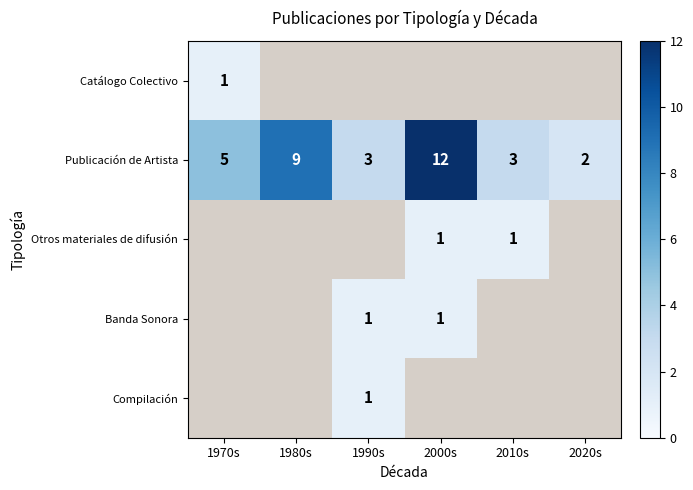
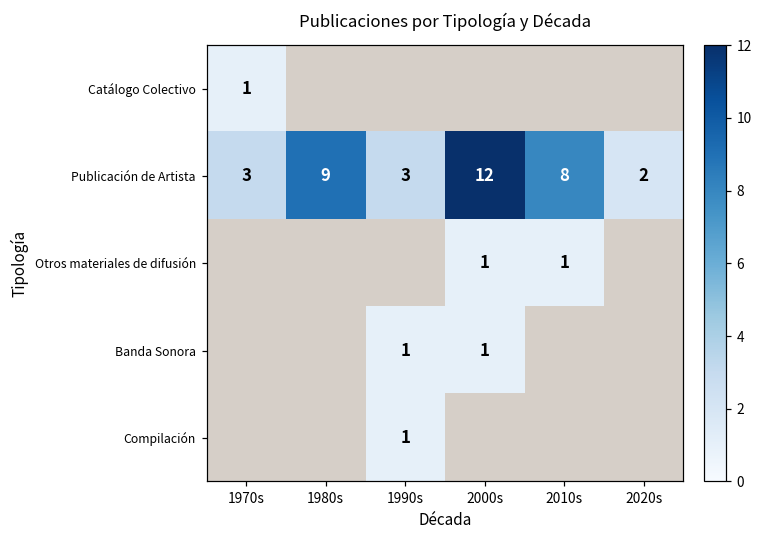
Publicación de Artista, 1970s: 5 -> 3
Publicación de Artista, 2010s: 3 -> 8
